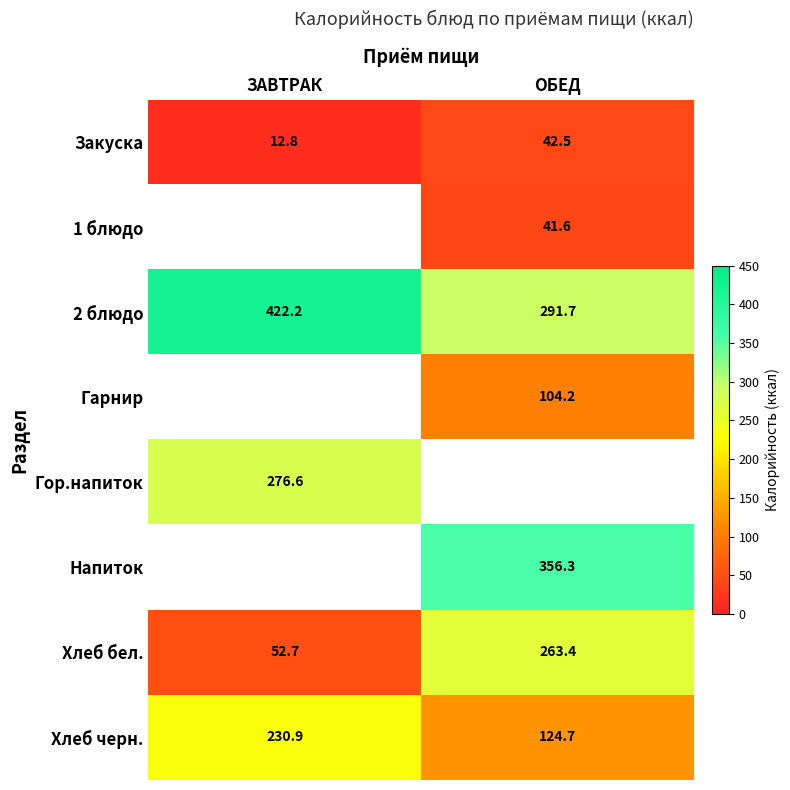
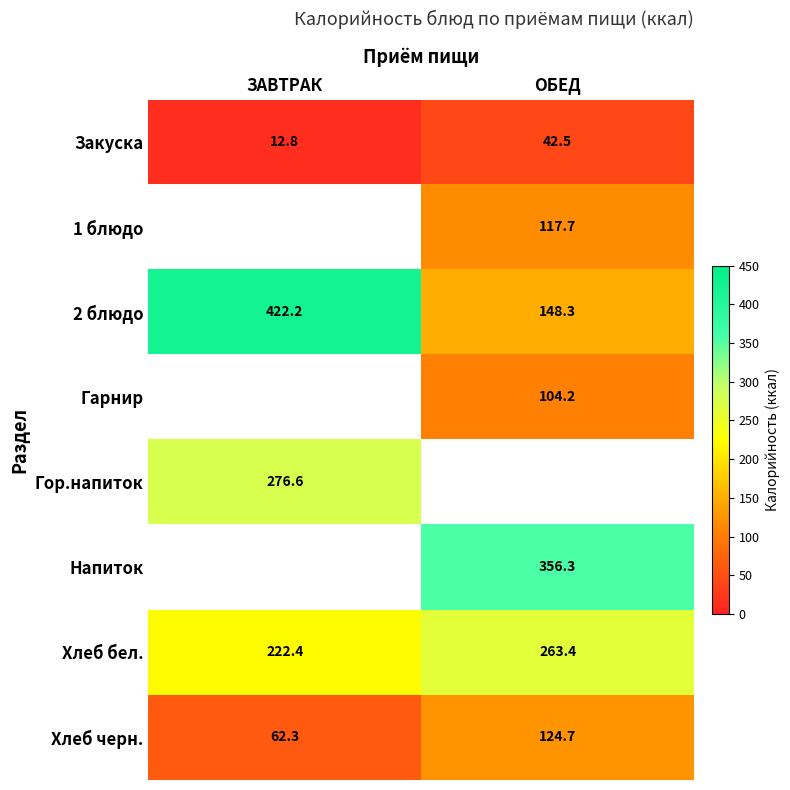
1 блюдо, ОБЕД: 41.6 -> 117.7
2 блюдо, ОБЕД: 291.7 -> 148.3
Хлеб бел., ЗАВТРАК: 52.7 -> 222.4
Хлеб черн., ЗАВТРАК: 230.9 -> 62.3
